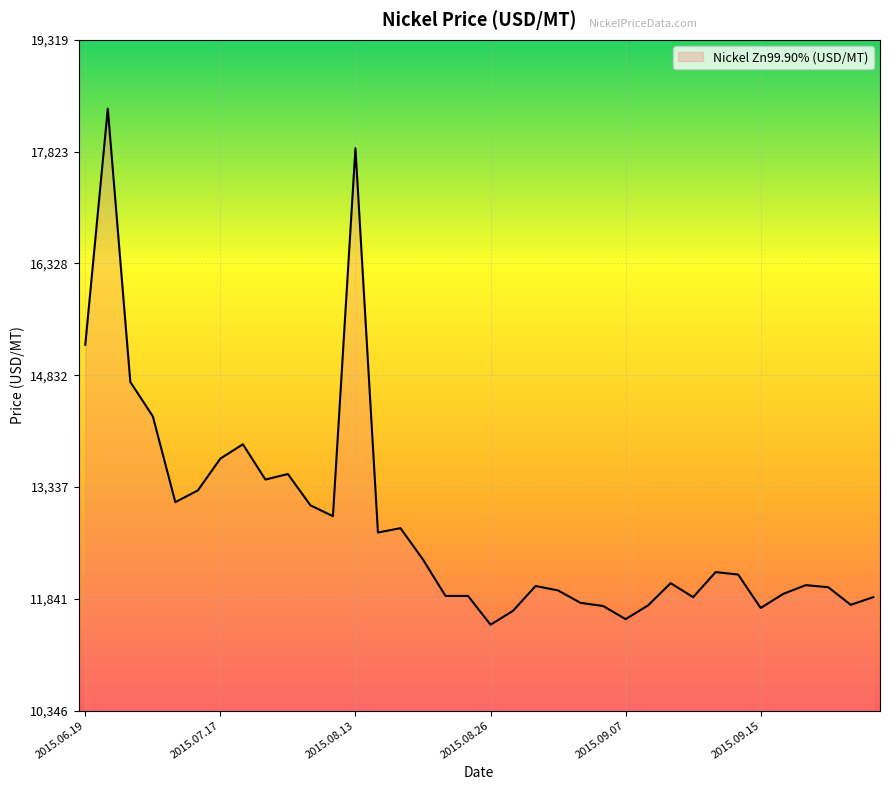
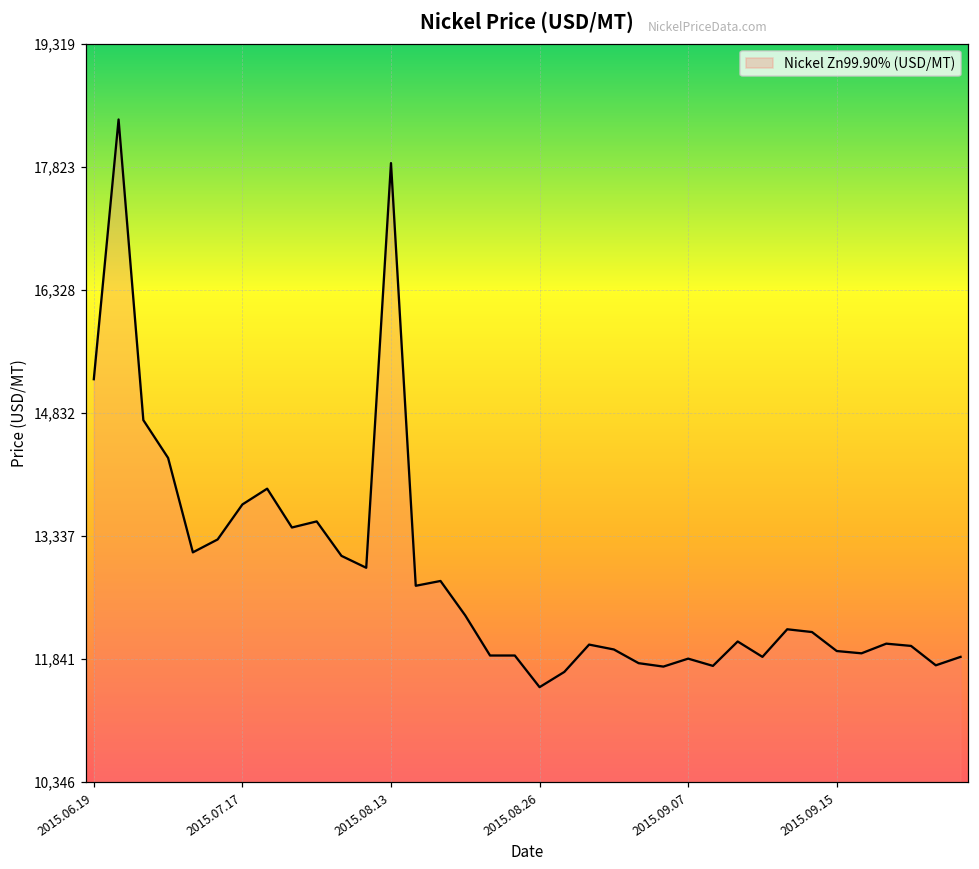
2015.09.07: 11,600 -> 11,800
2015.09.15: 11,700 -> 11,900
